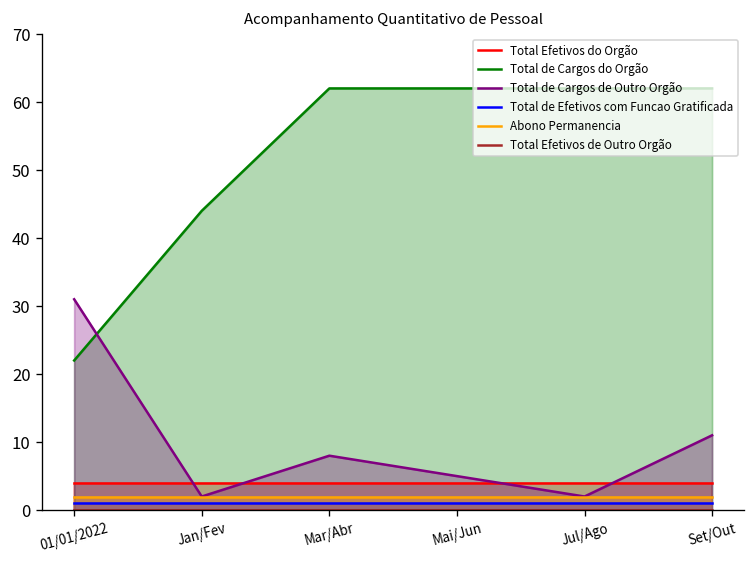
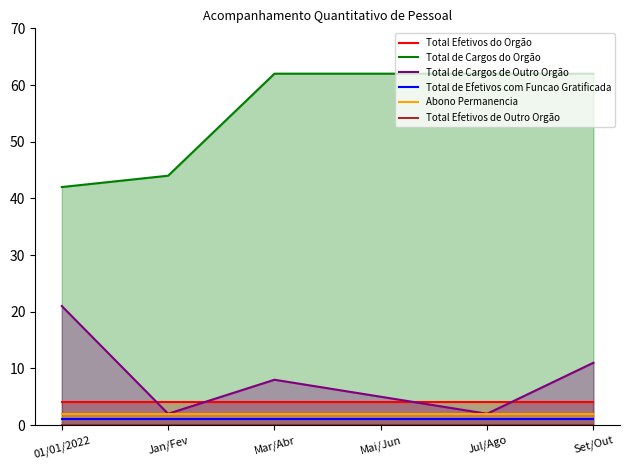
Total de Cargos do Orgão, 01/01/2022: 22 -> 42
Total de Cargos de Outro Orgão, 01/01/2022: 31 -> 21
